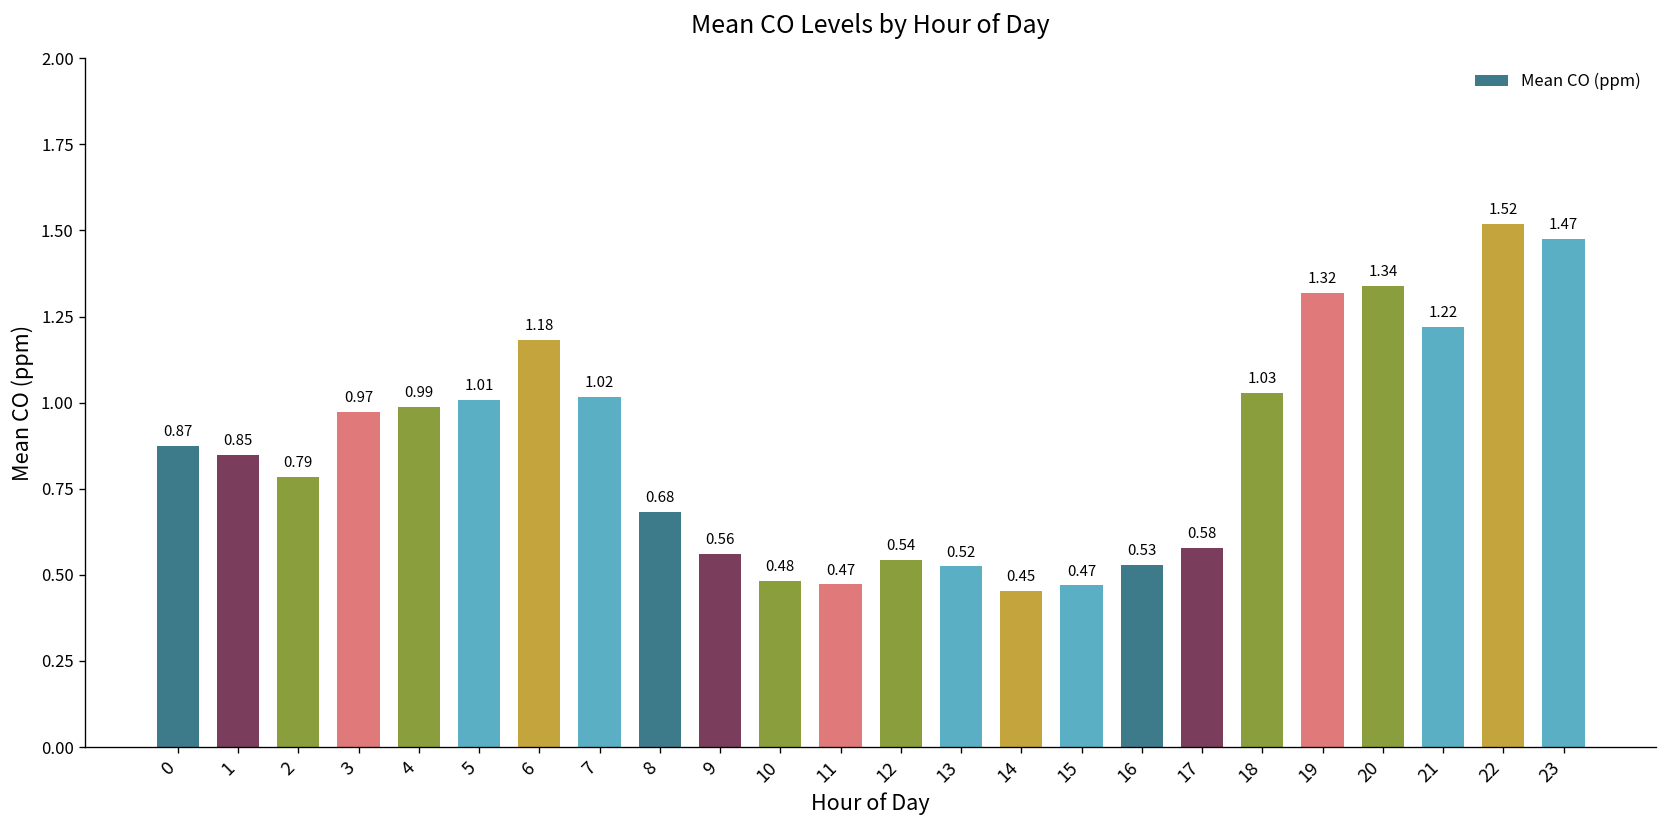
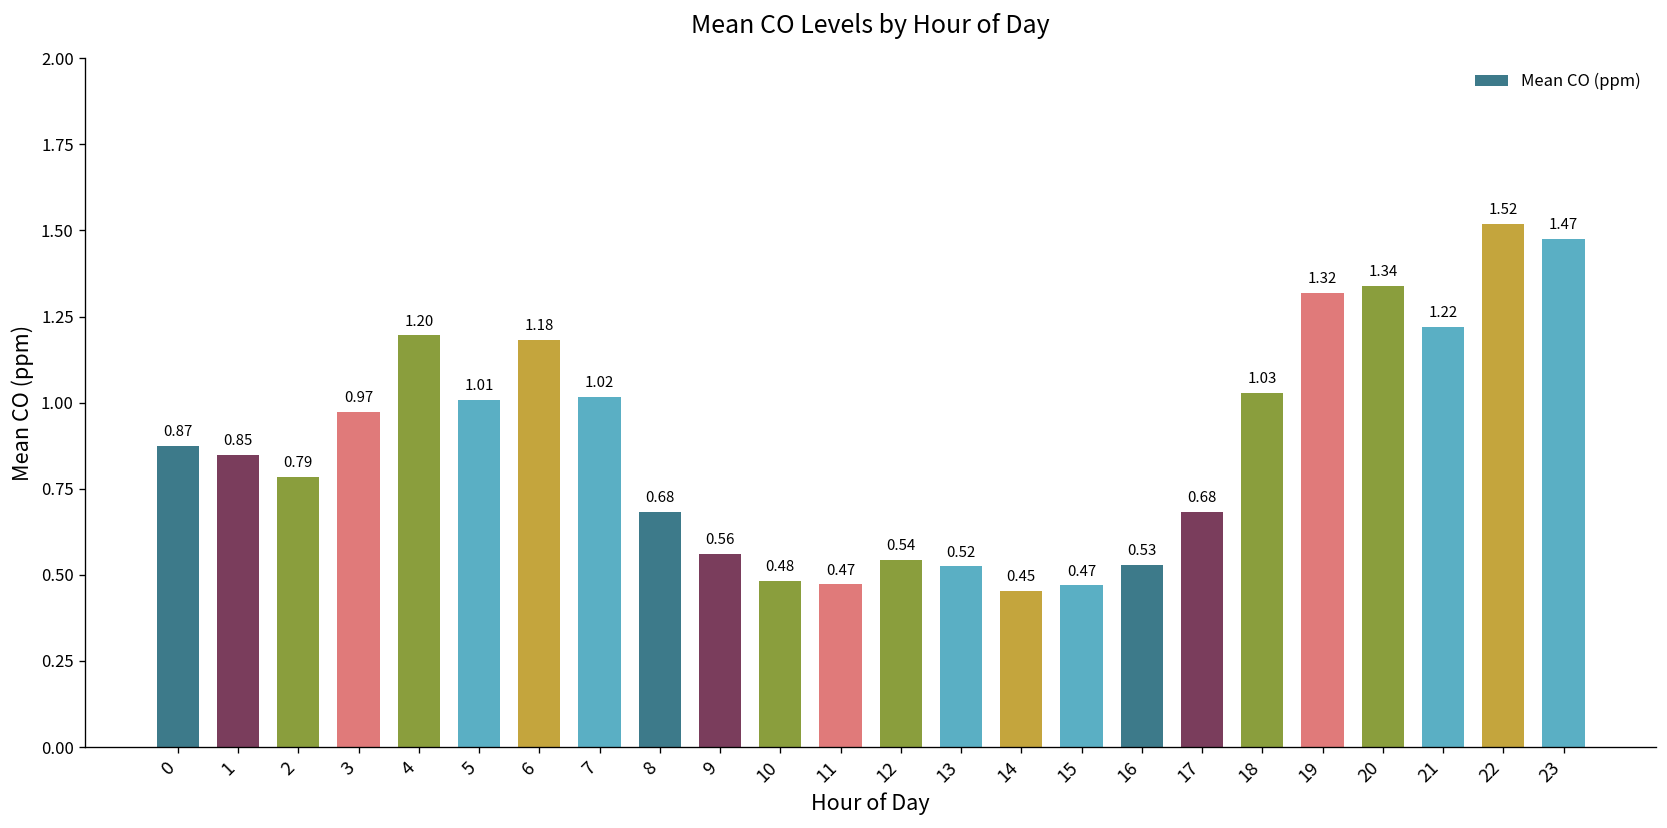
4: 0.99 -> 1.20
17: 0.58 -> 0.68
